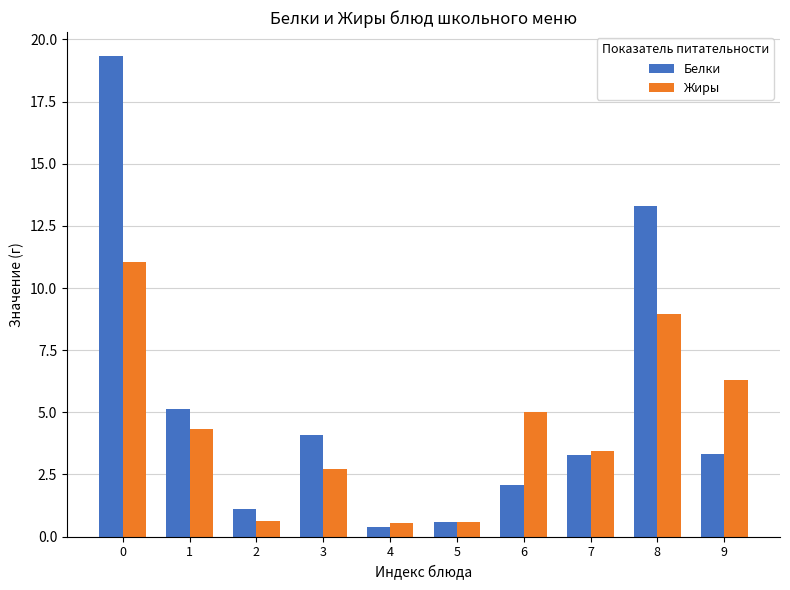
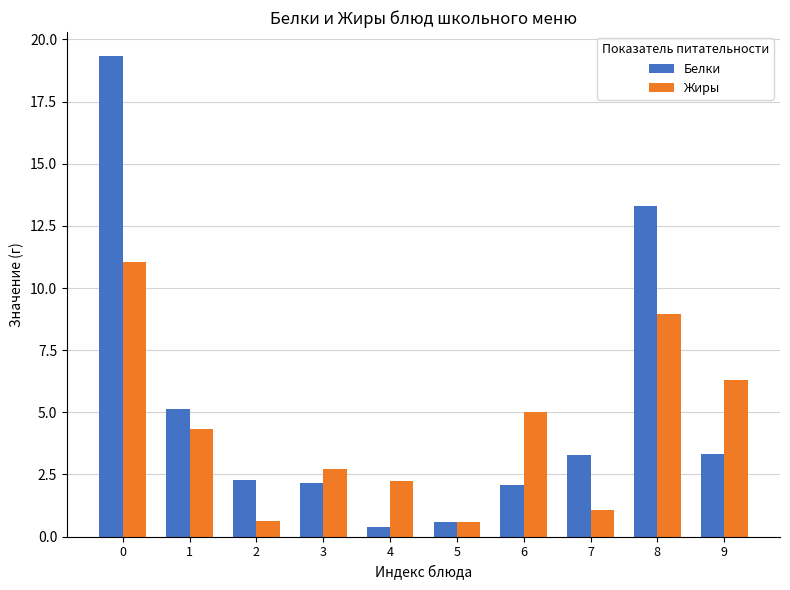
Белки, 2: 1.1 -> 2.3
Белки, 3: 4.1 -> 2.1
Жиры, 4: 0.5 -> 2.3
Жиры, 7: 3.4 -> 1.1
